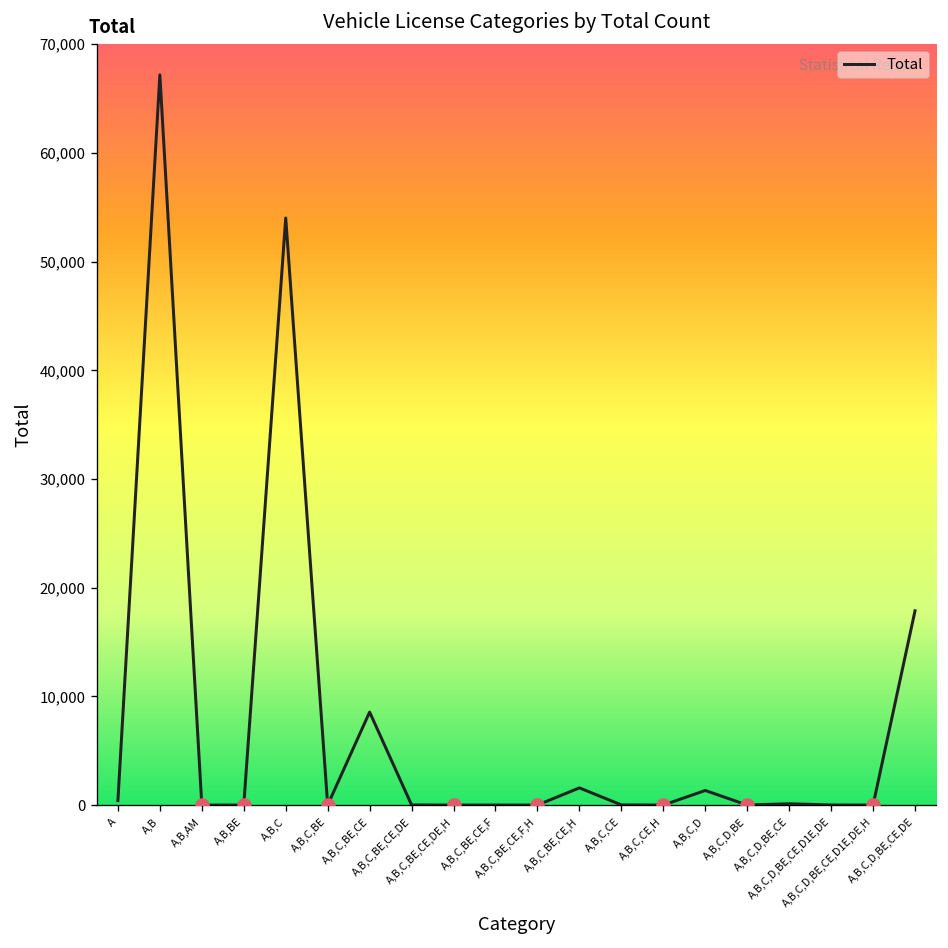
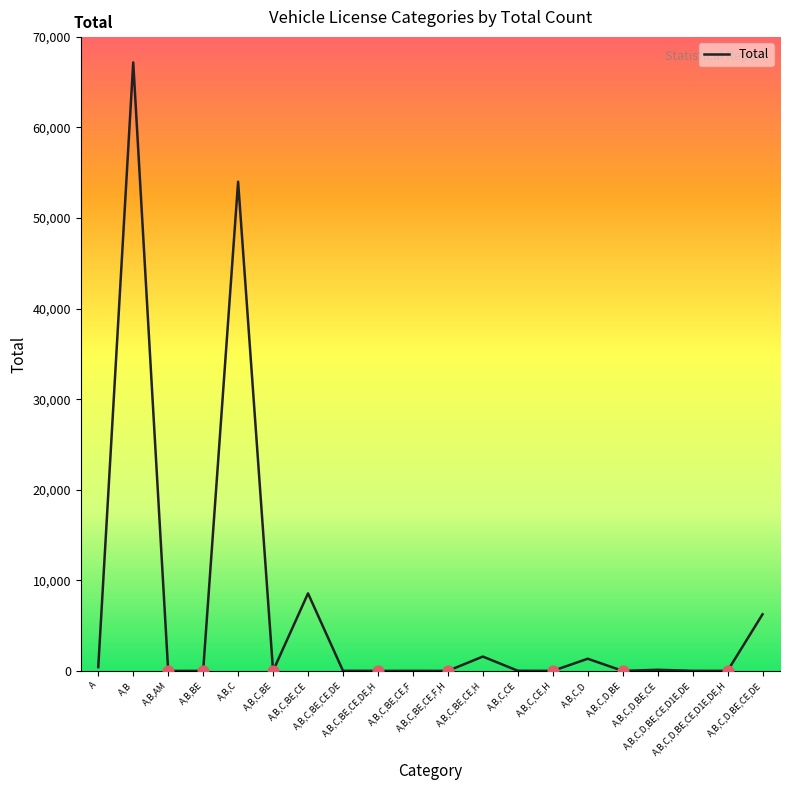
Total, A,B,C,D,BE,CE,DE: 18,000 -> 6,000
